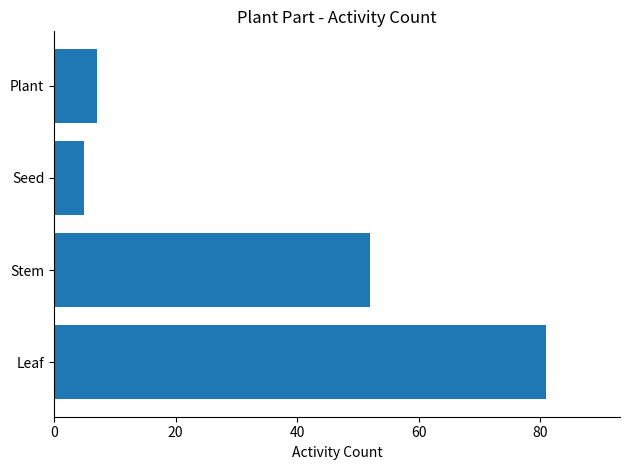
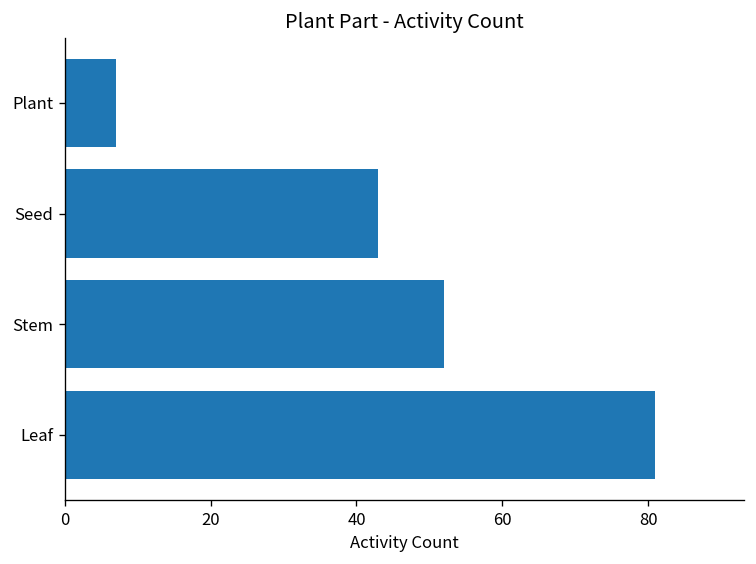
Seed: 5 -> 43
